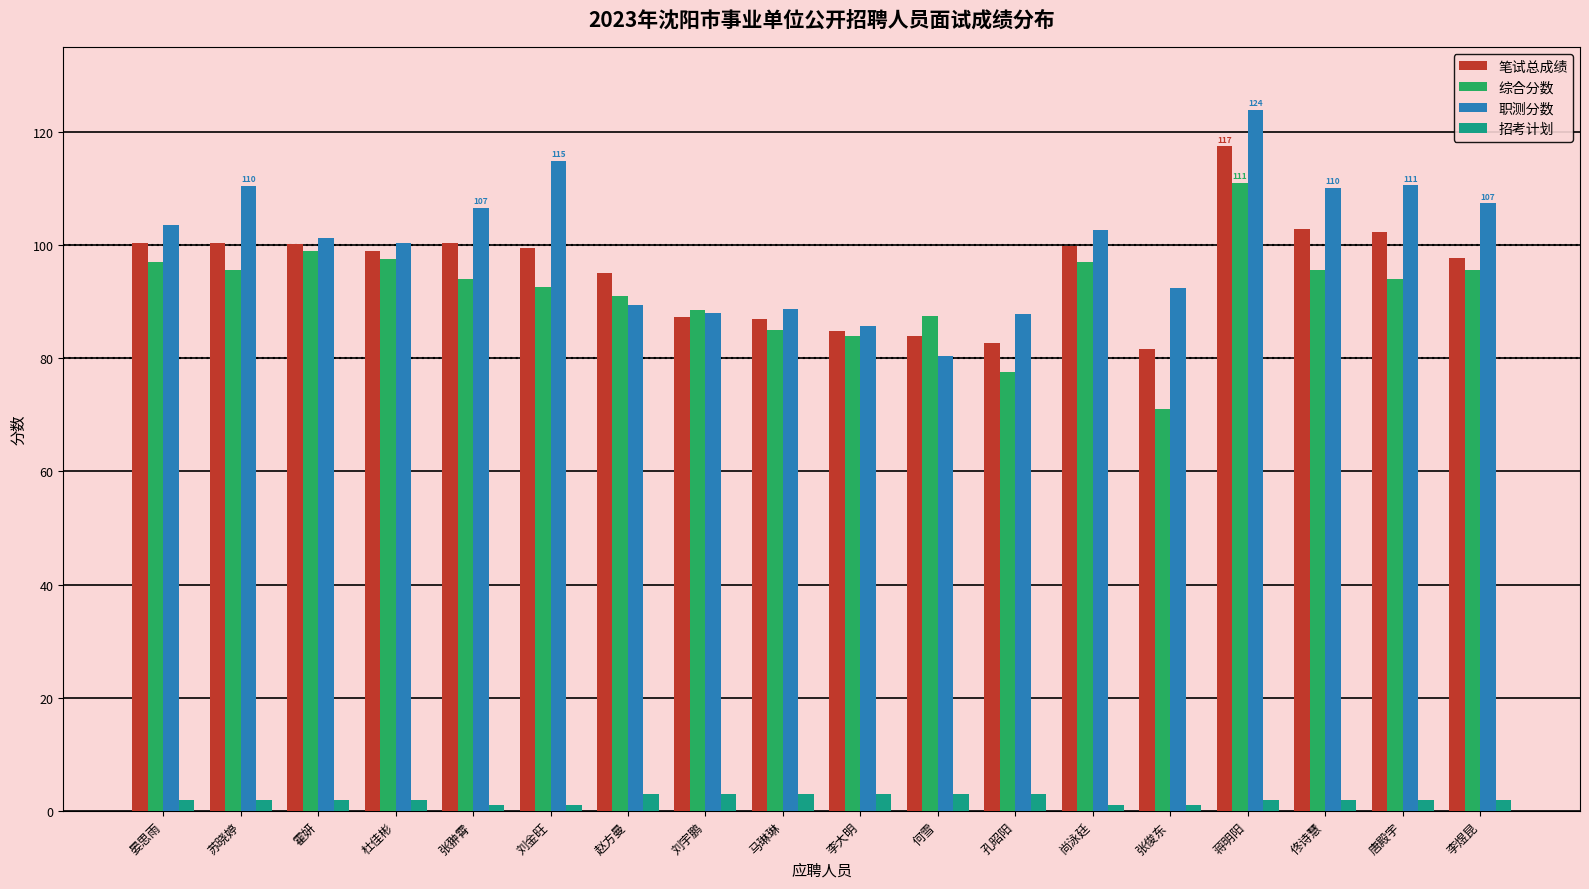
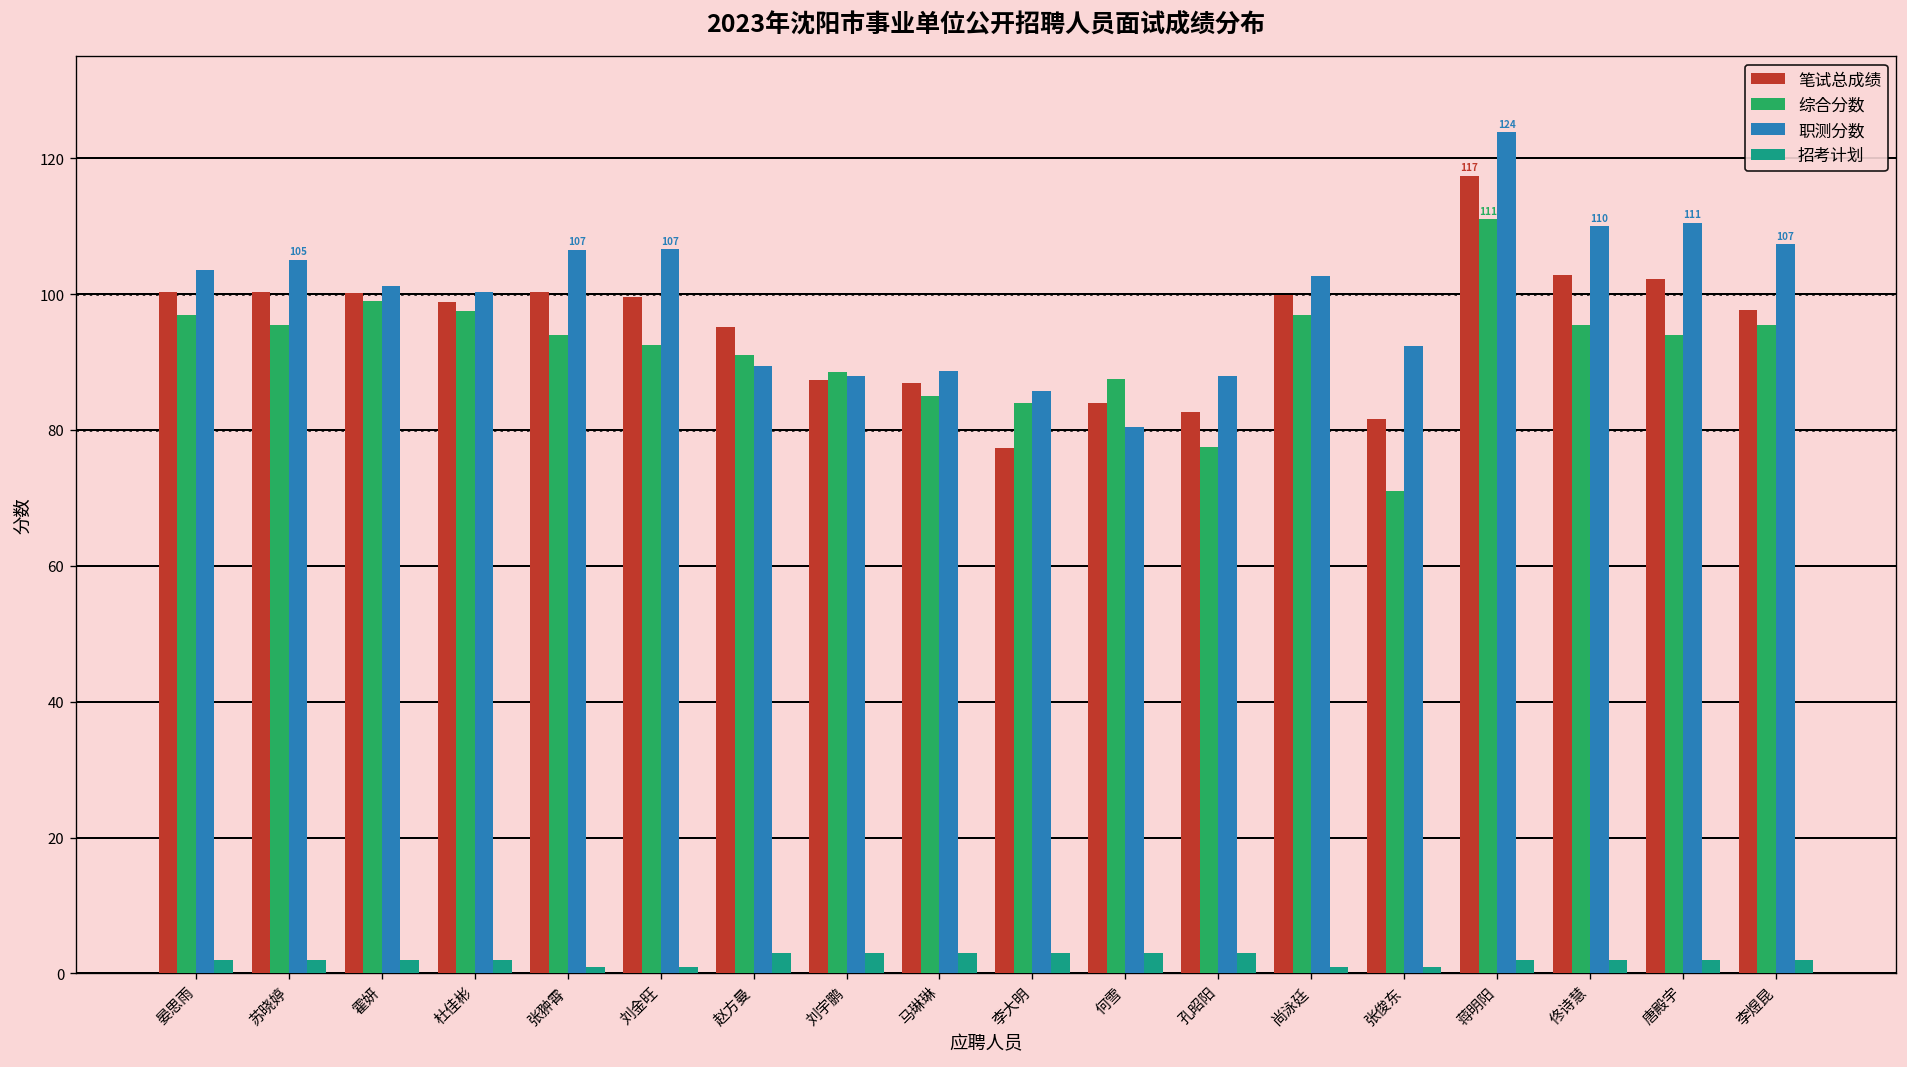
职测分数, 苏晓婷: 110 -> 105
职测分数, 刘金旺: 115 -> 107
笔试总成绩, 李大明: 85 -> 77
